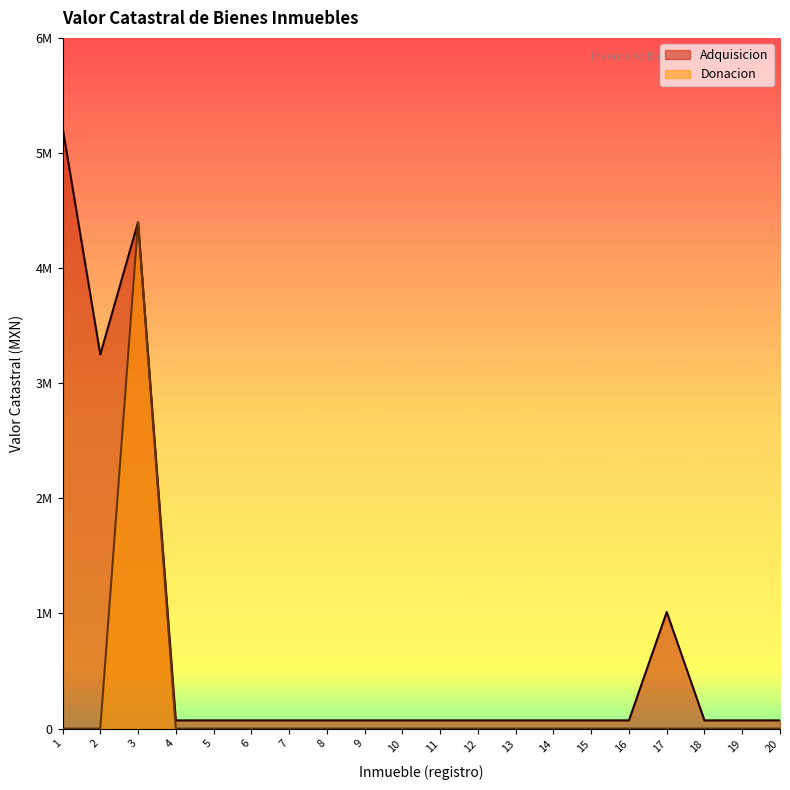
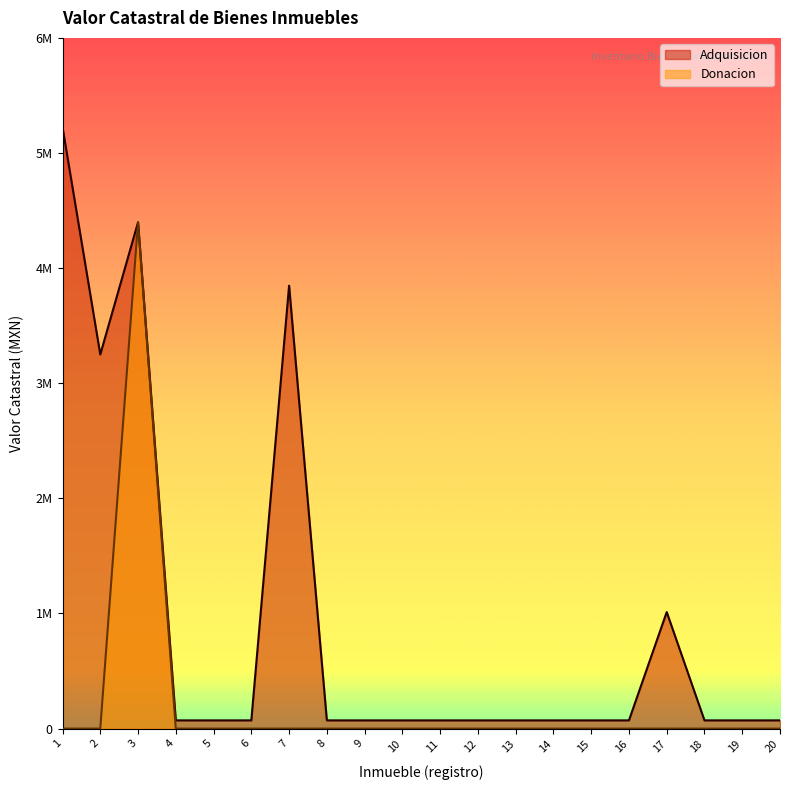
Adquisicion, 7: 70000 -> 3850000
